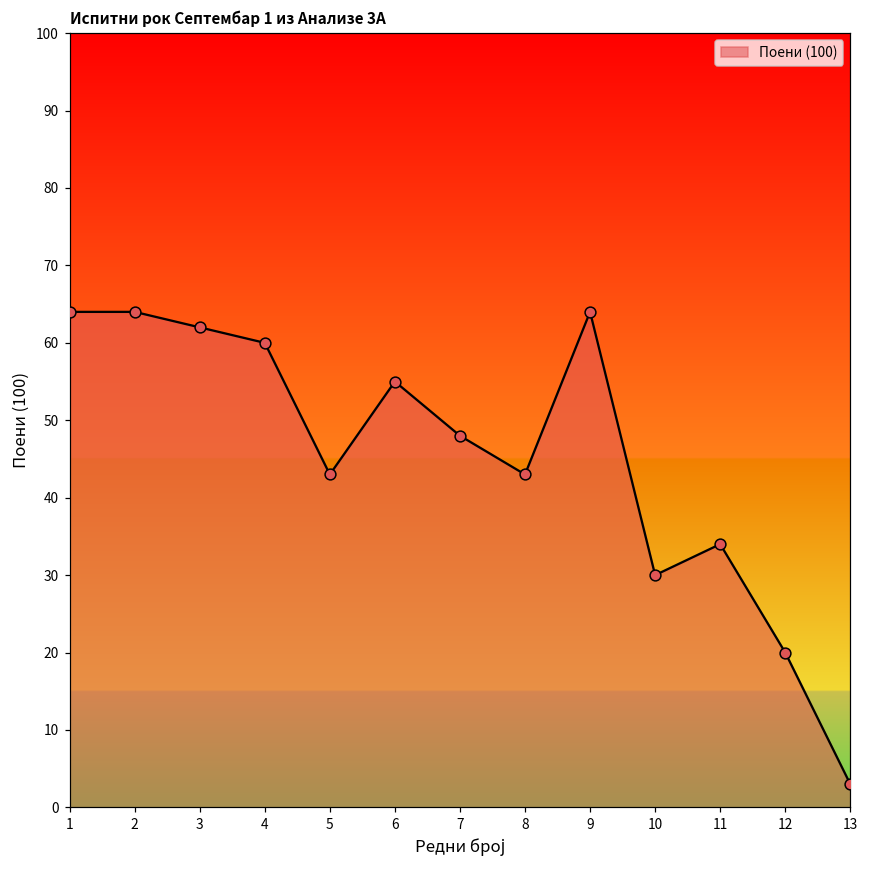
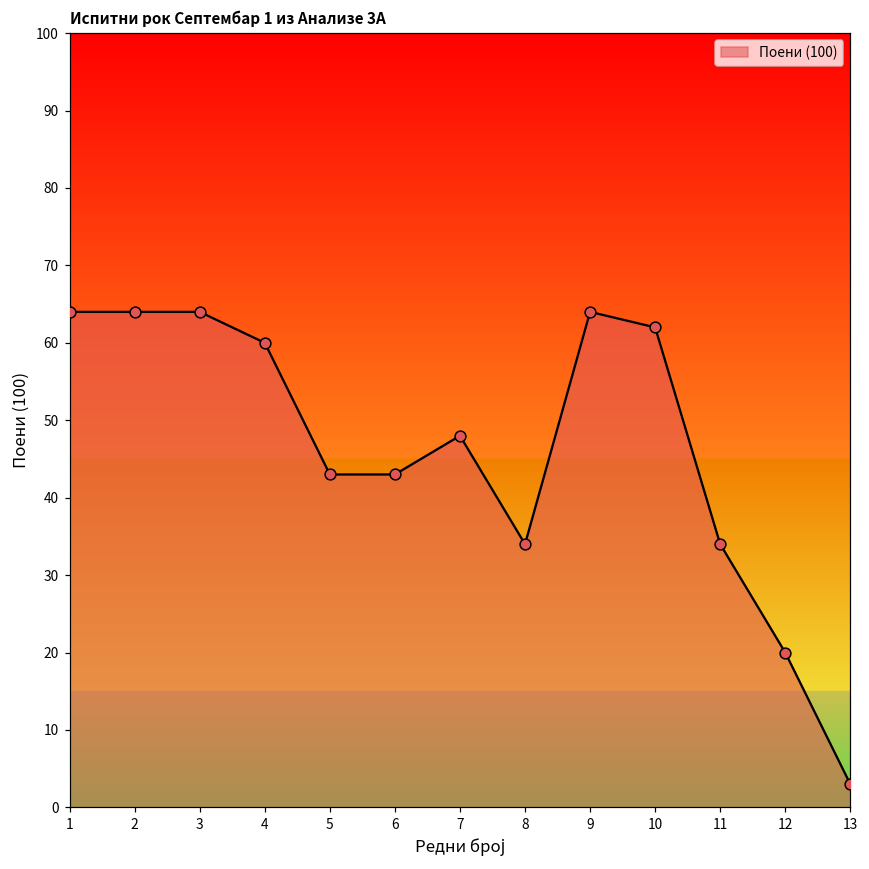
3: 62 -> 64
6: 55 -> 43
8: 43 -> 34
10: 30 -> 62
